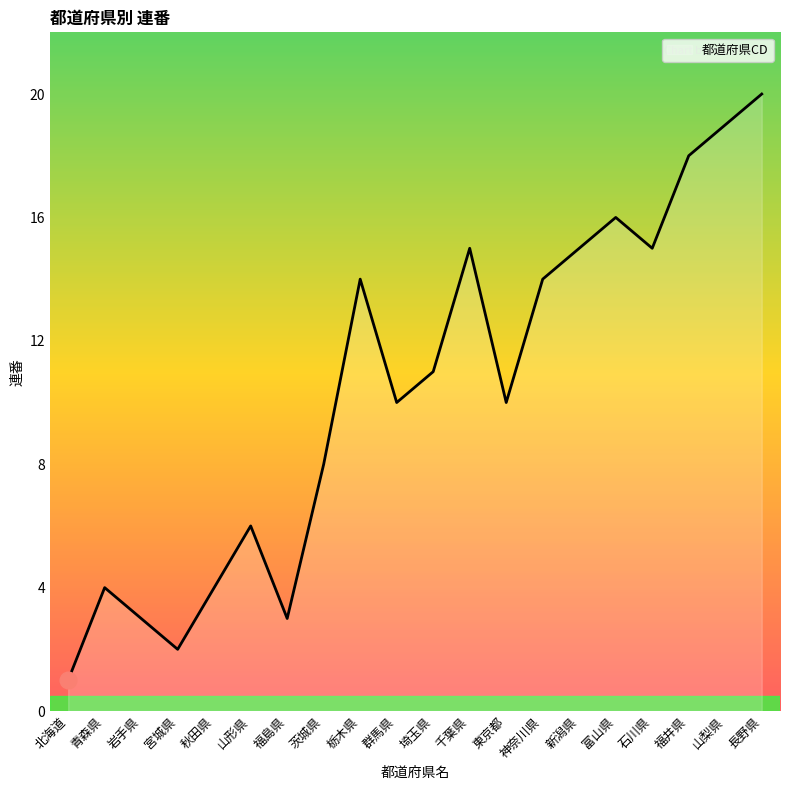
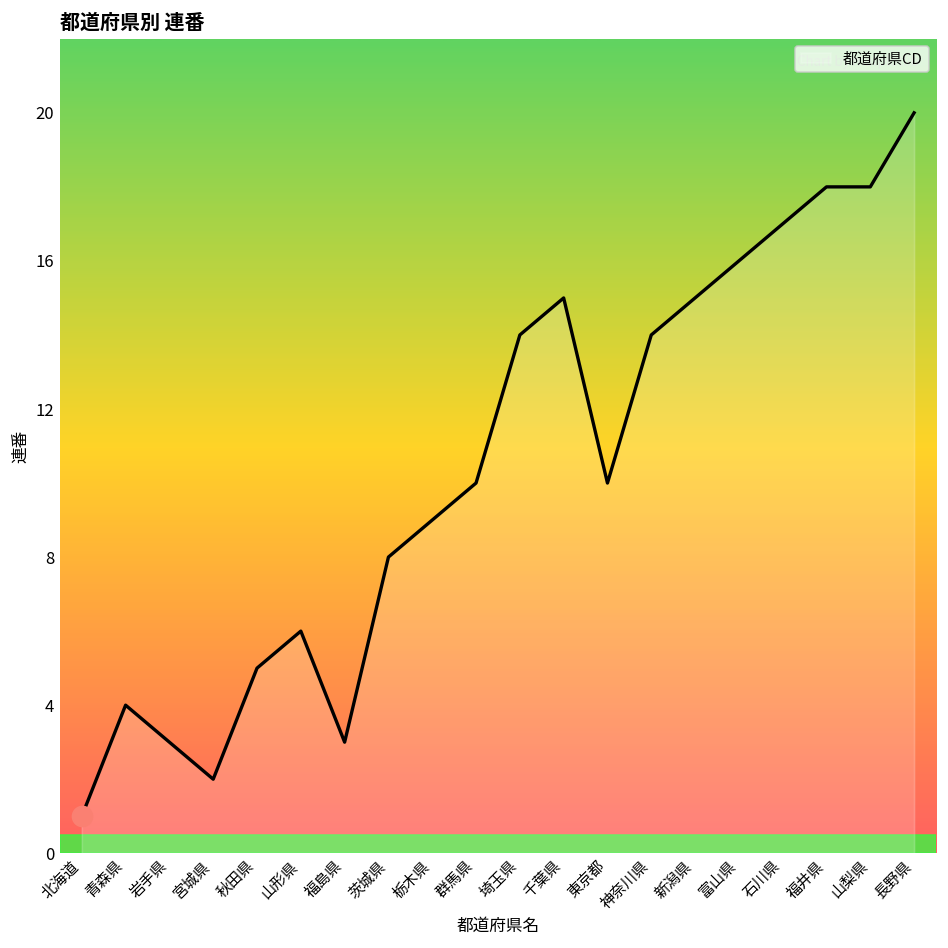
都道府県CD, 秋田県: 4 -> 5
都道府県CD, 栃木県: 14 -> 9
都道府県CD, 埼玉県: 11 -> 14
都道府県CD, 石川県: 15 -> 17
都道府県CD, 山梨県: 19 -> 18
